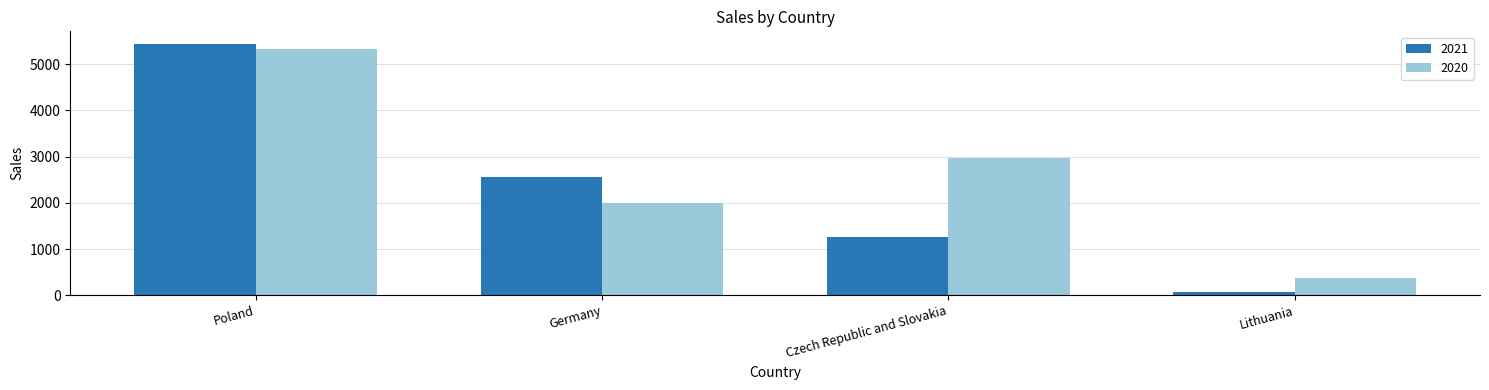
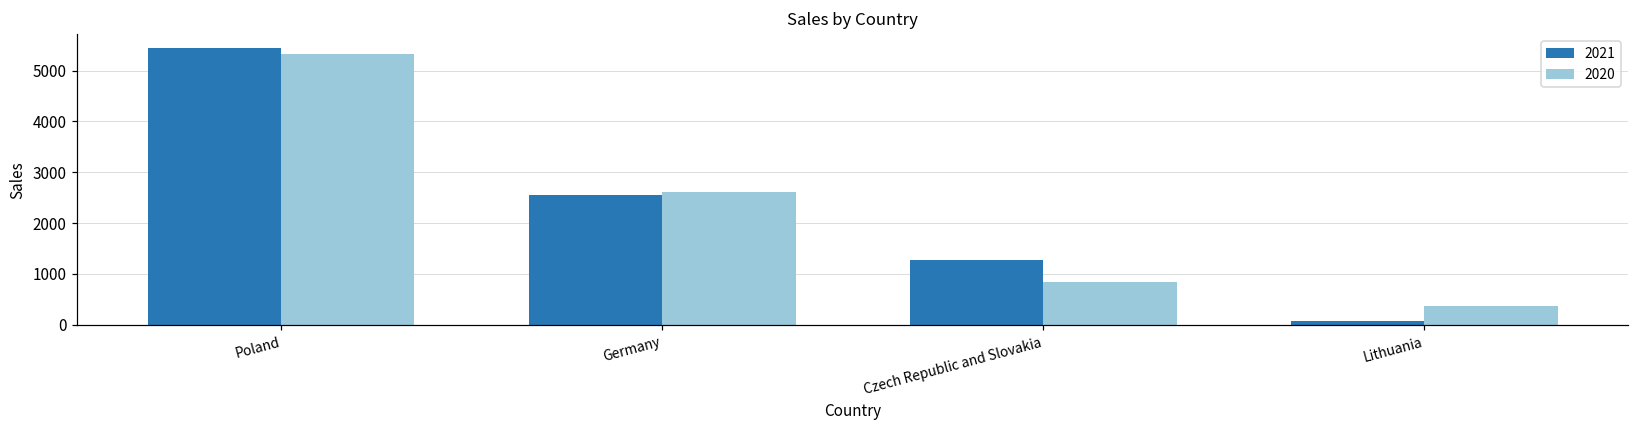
2020, Germany: 2000 -> 2600
2020, Czech Republic and Slovakia: 3000 -> 800
